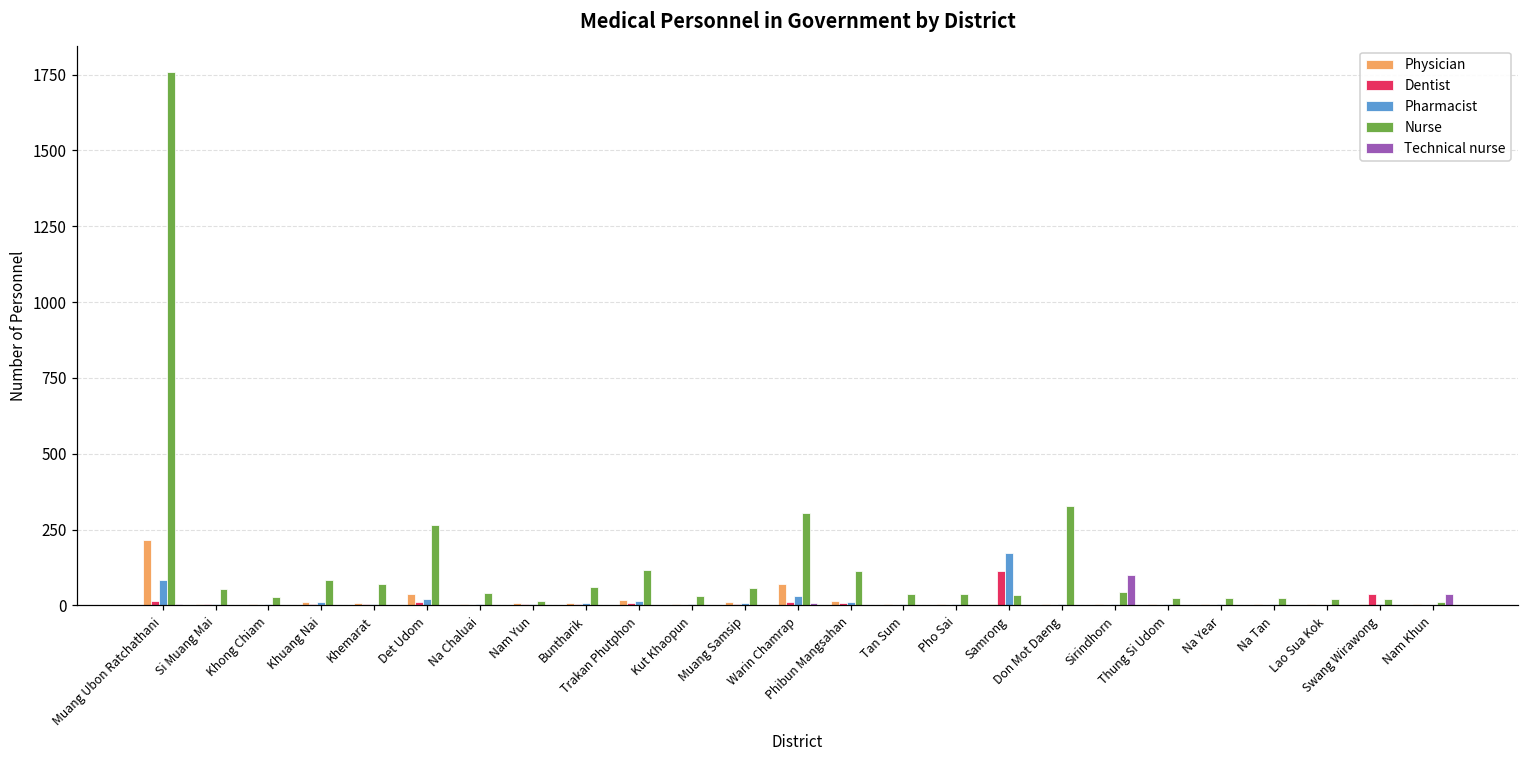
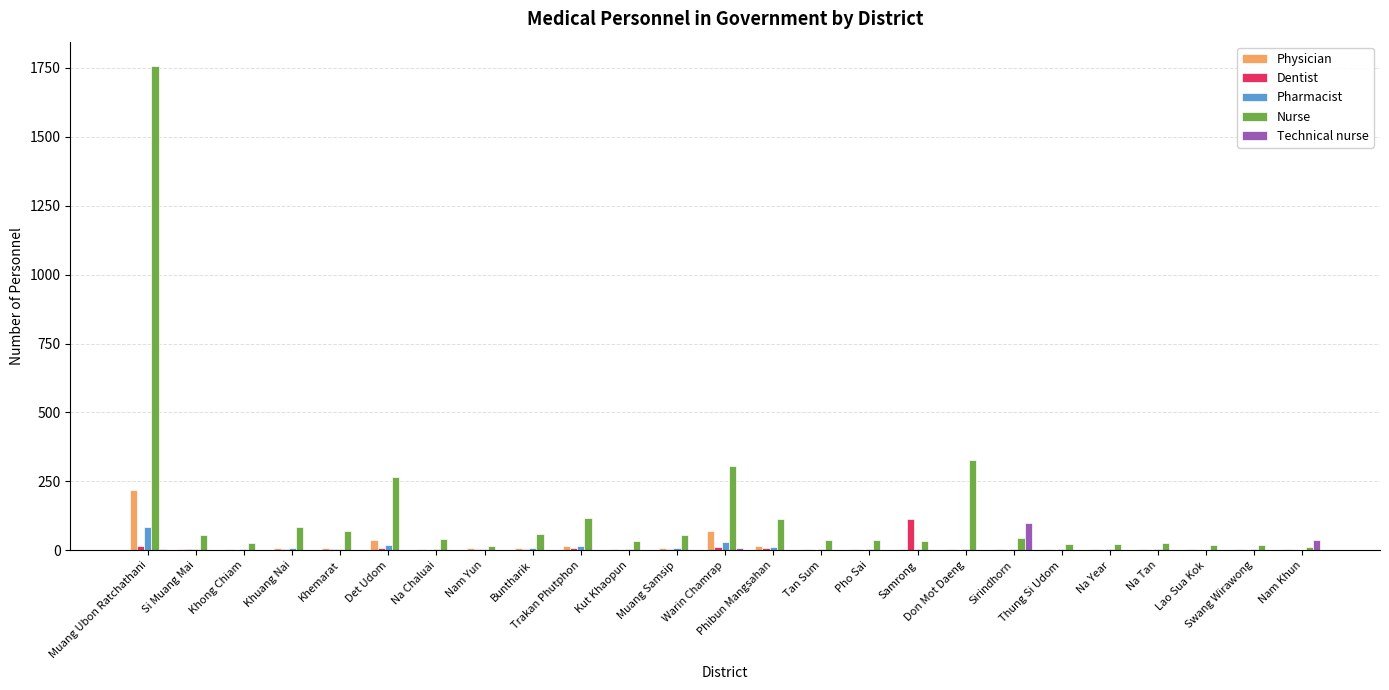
Pharmacist, Samrong: 170 -> 0
Dentist, Swang Wirawong: 40 -> 0
